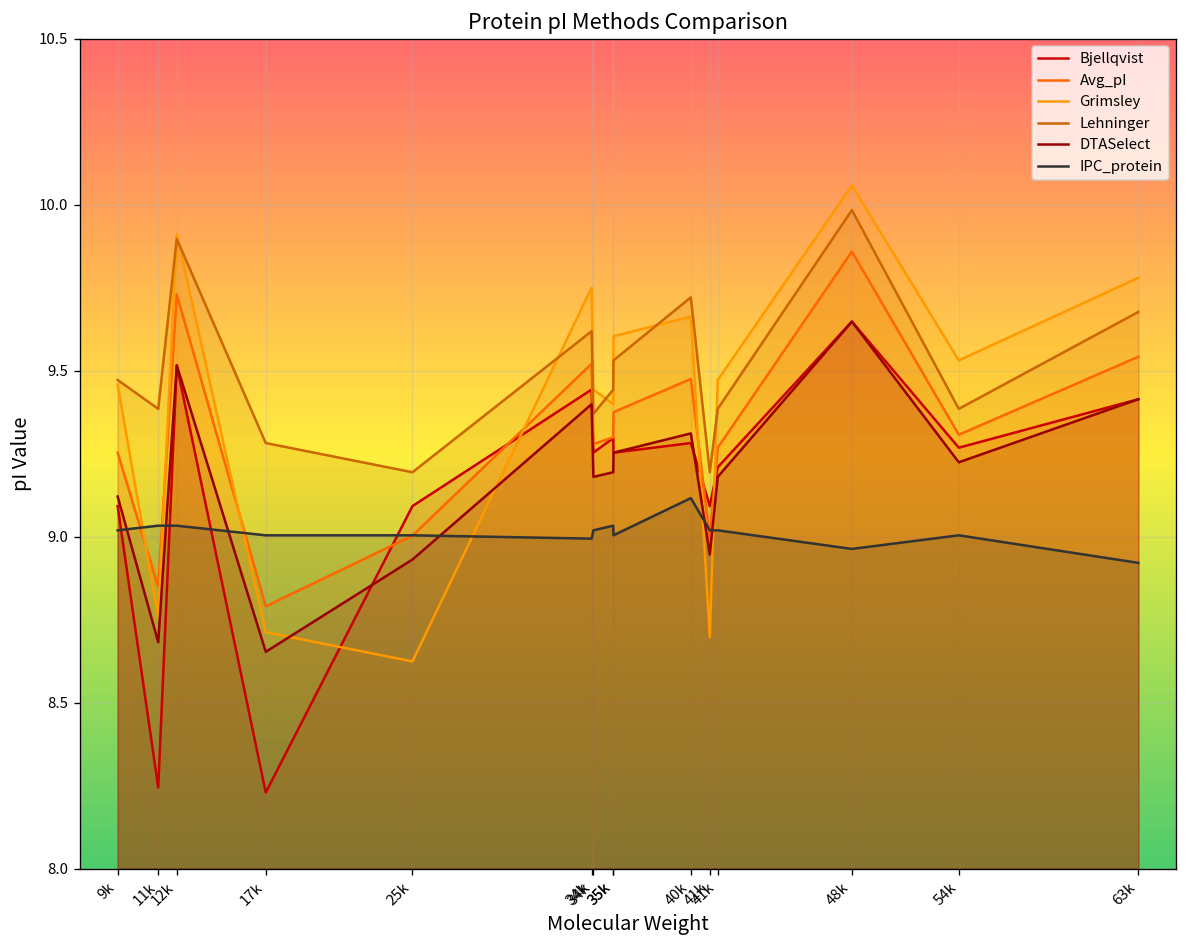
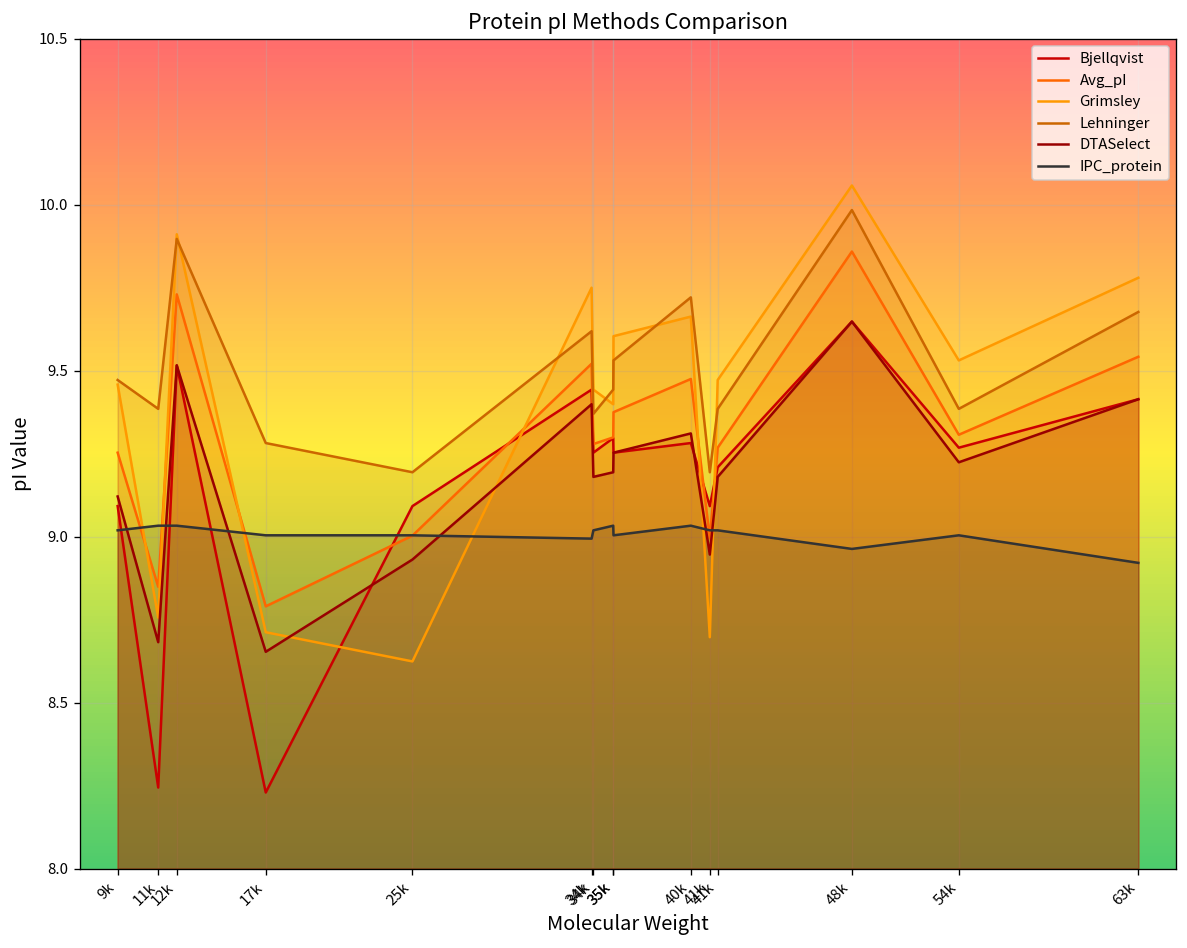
IPC_protein, 40k: 9.12 -> 9.03
